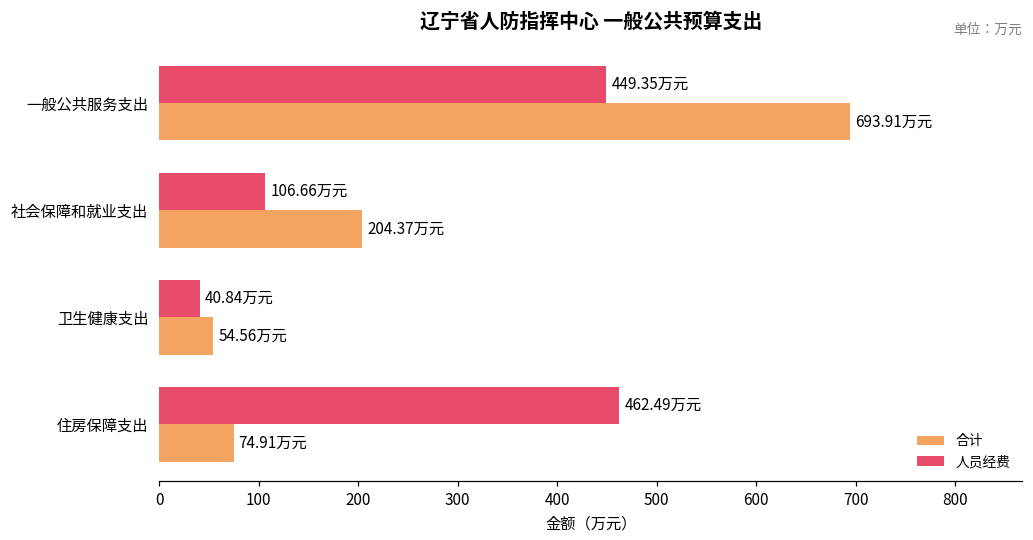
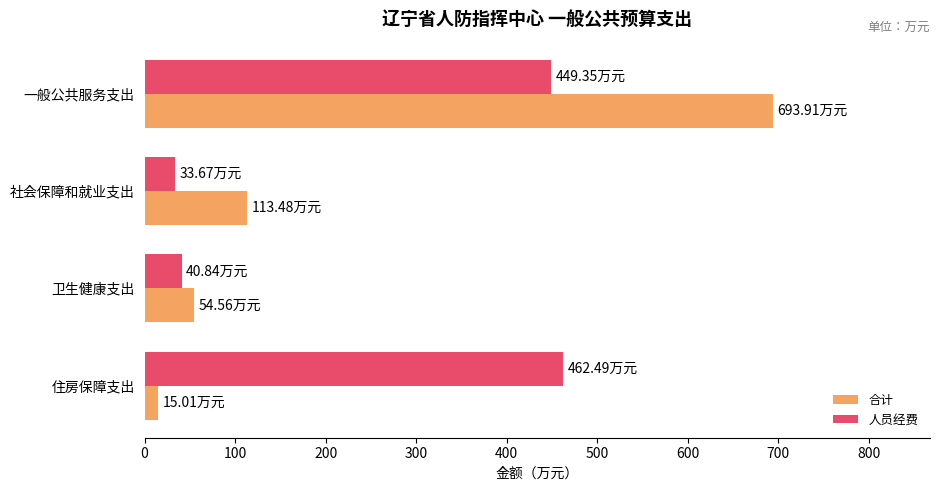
人员经费, 社会保障和就业支出: 106.66 -> 33.67
合计, 社会保障和就业支出: 204.37 -> 113.48
合计, 住房保障支出: 74.91 -> 15.01
